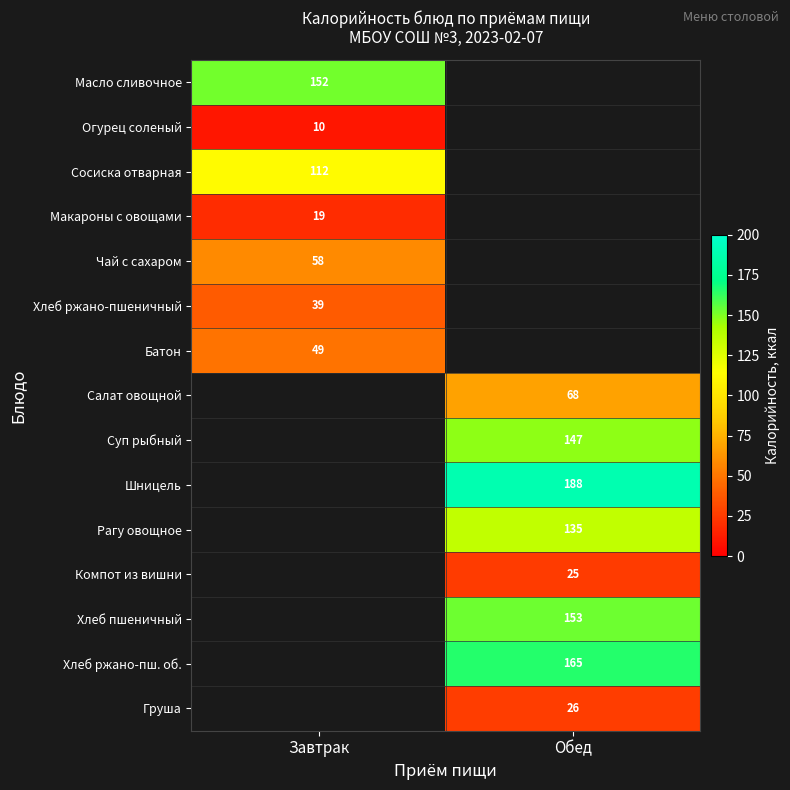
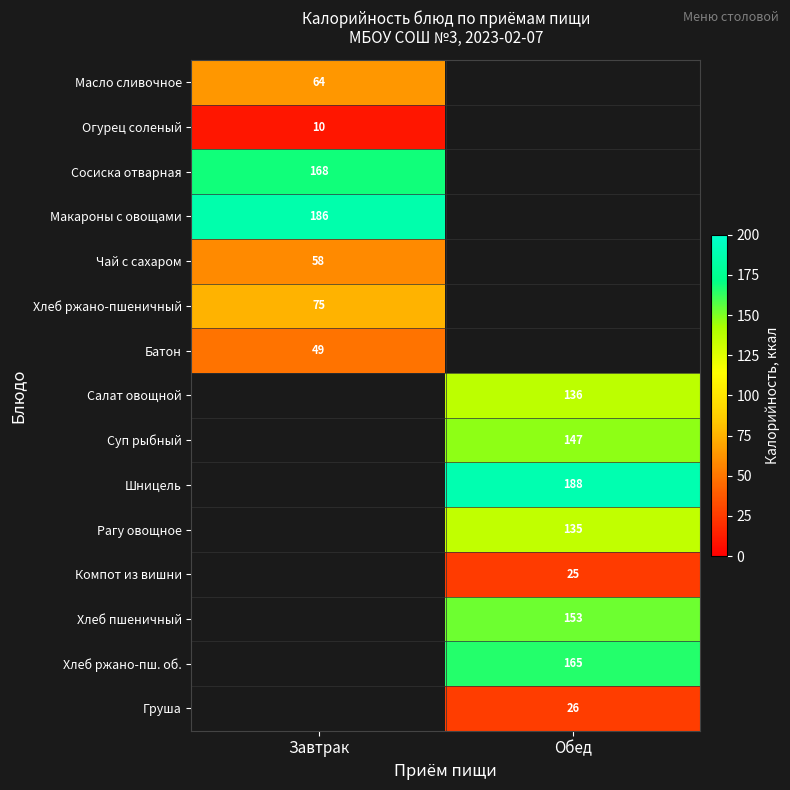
Масло сливочное, Завтрак: 152 -> 64
Сосиска отварная, Завтрак: 112 -> 168
Макароны с овощами, Завтрак: 19 -> 186
Хлеб ржано-пшеничный, Завтрак: 39 -> 75
Салат овощной, Обед: 68 -> 136
